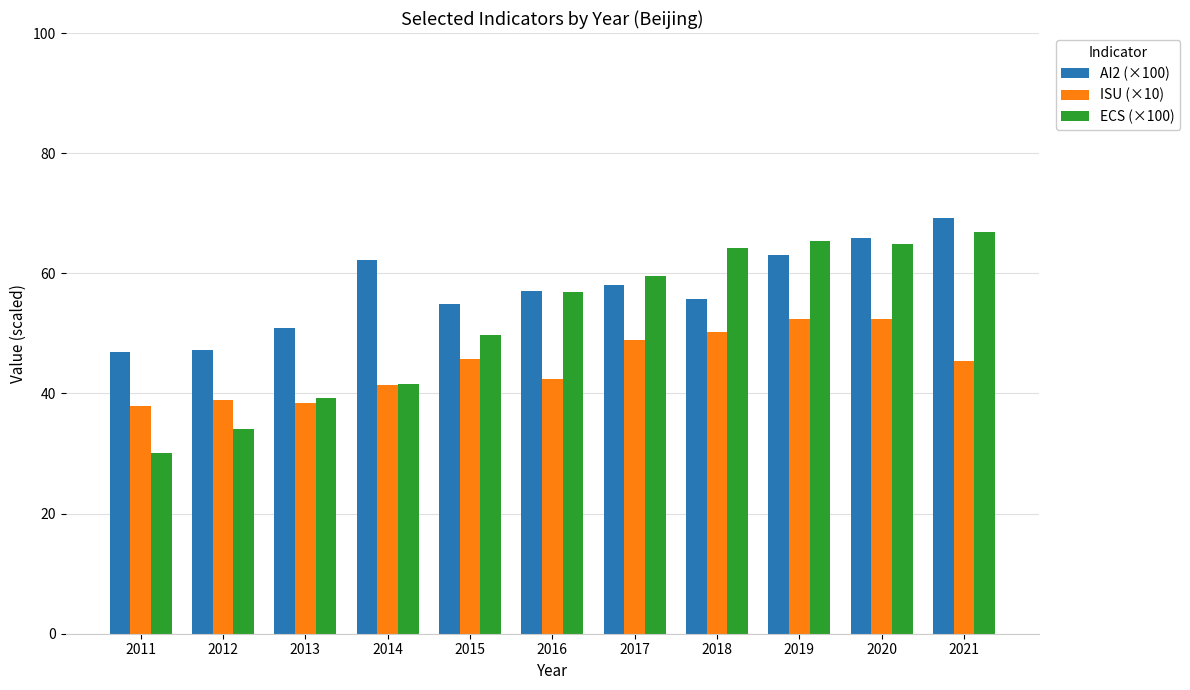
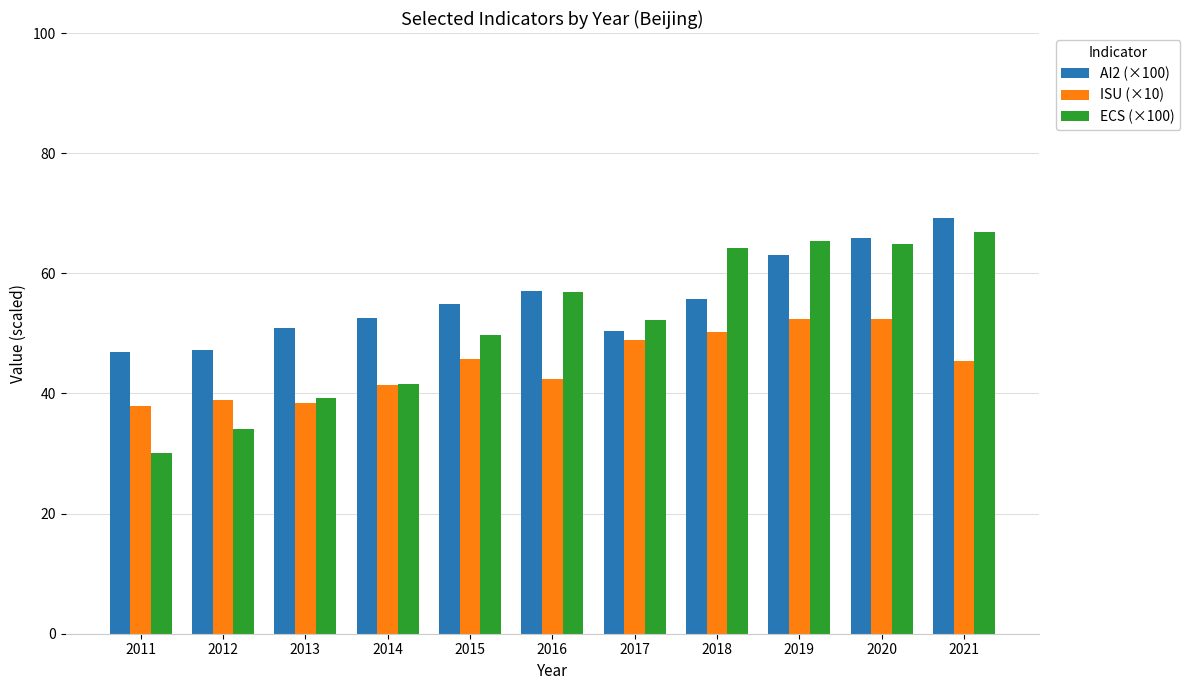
AI2 (×100), 2014: 62 -> 53
AI2 (×100), 2017: 58 -> 50
ECS (×100), 2017: 60 -> 52
